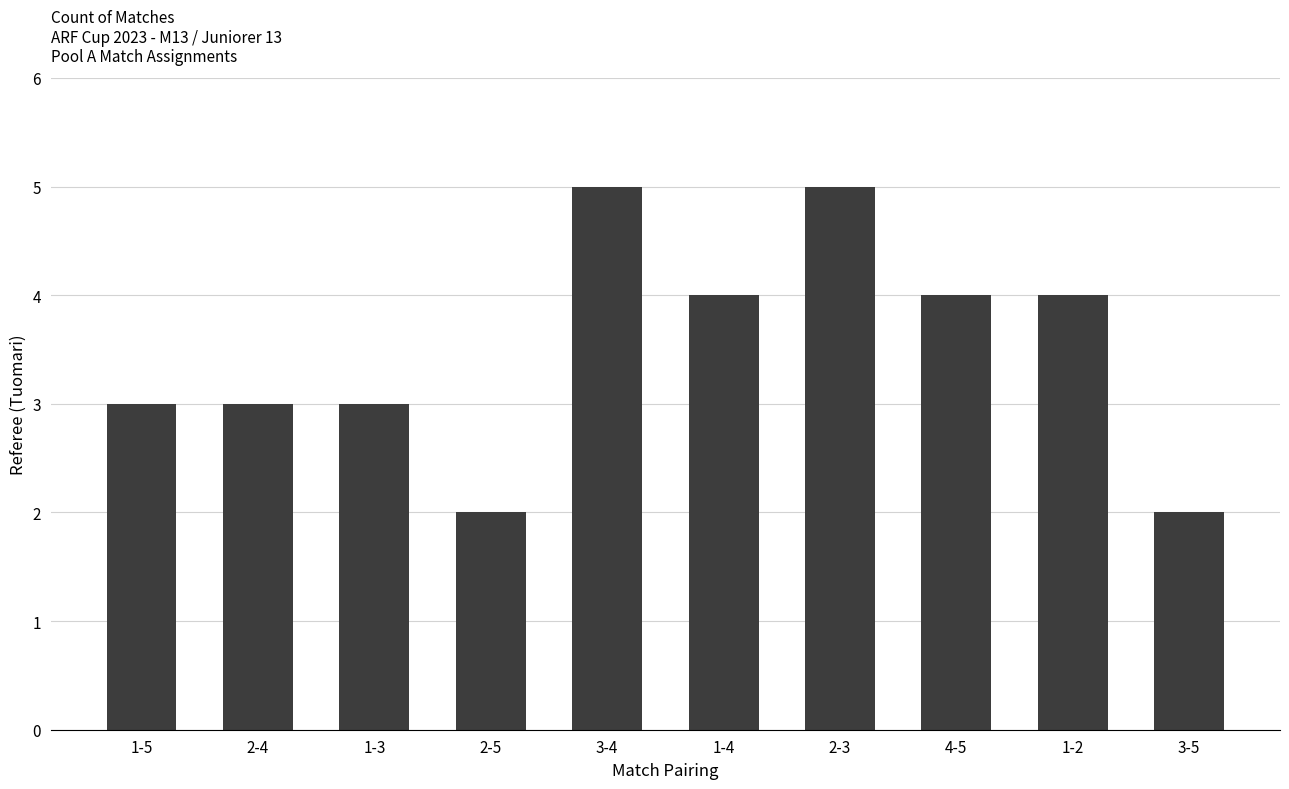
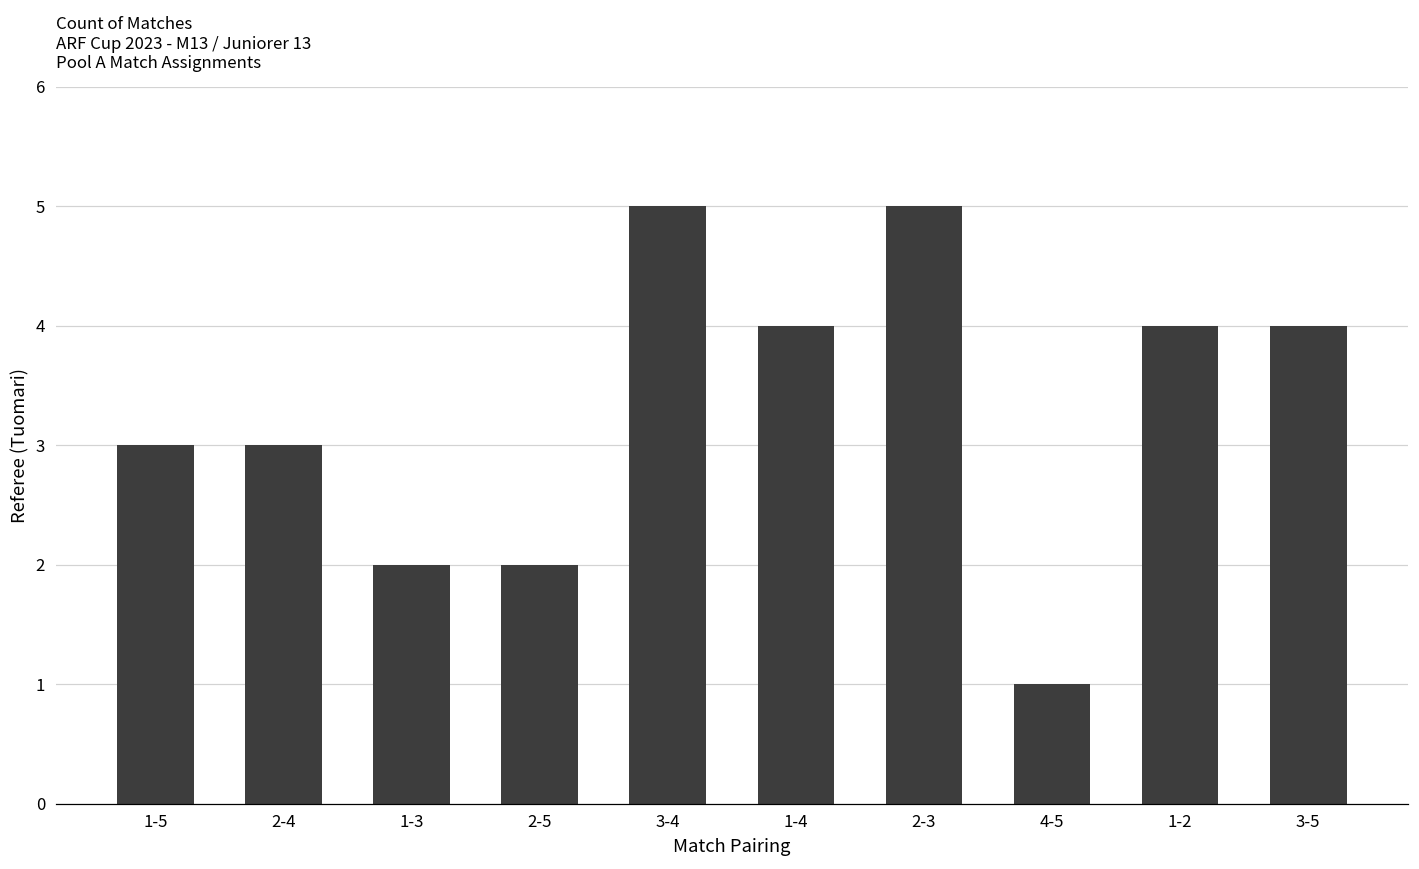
1-3: 3 -> 2
4-5: 4 -> 1
3-5: 2 -> 4
